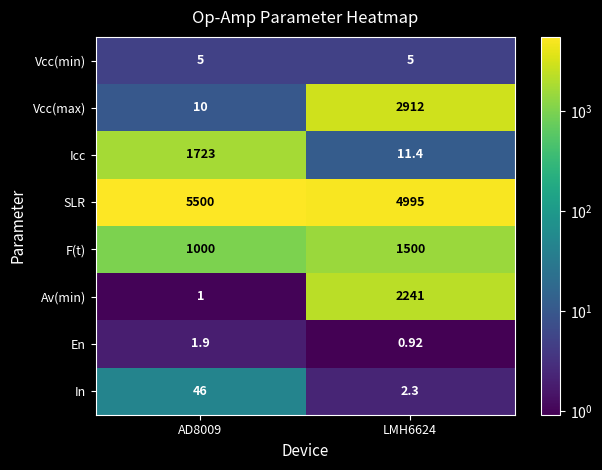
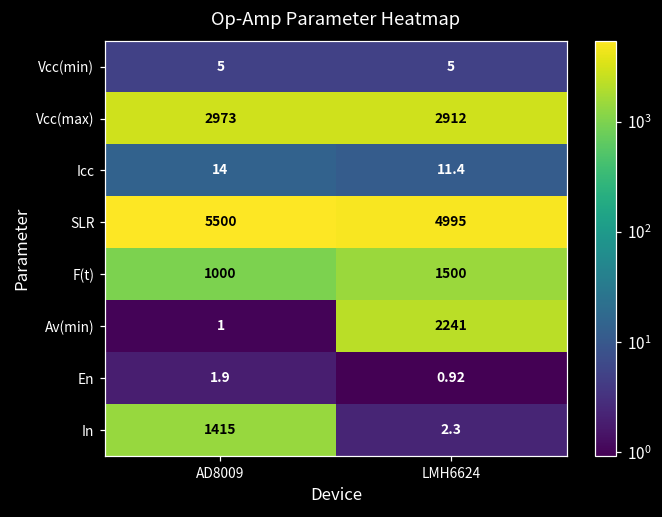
Vcc(max), AD8009: 10 -> 2973
Icc, AD8009: 1723 -> 14
In, AD8009: 46 -> 1415
